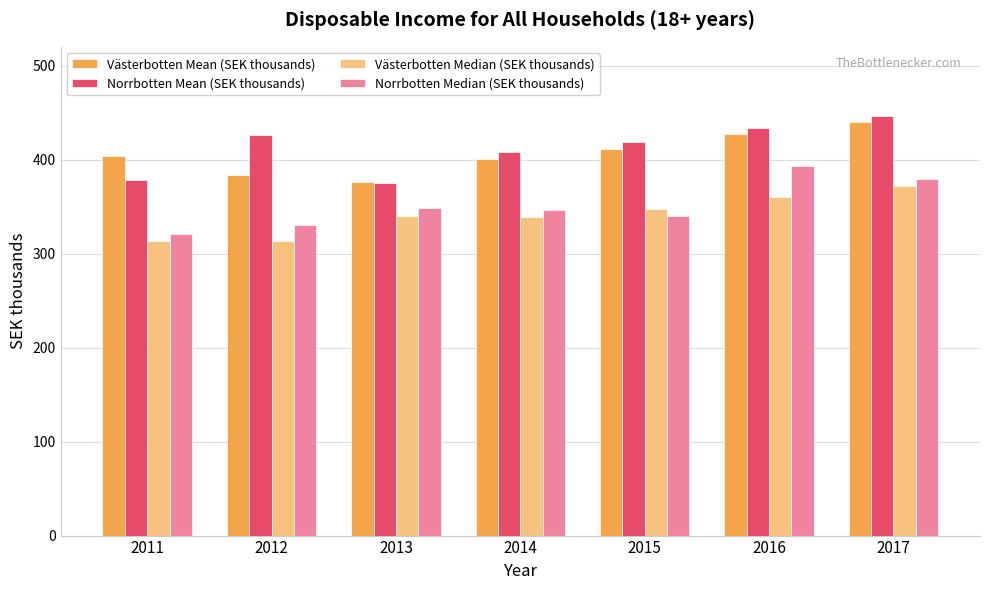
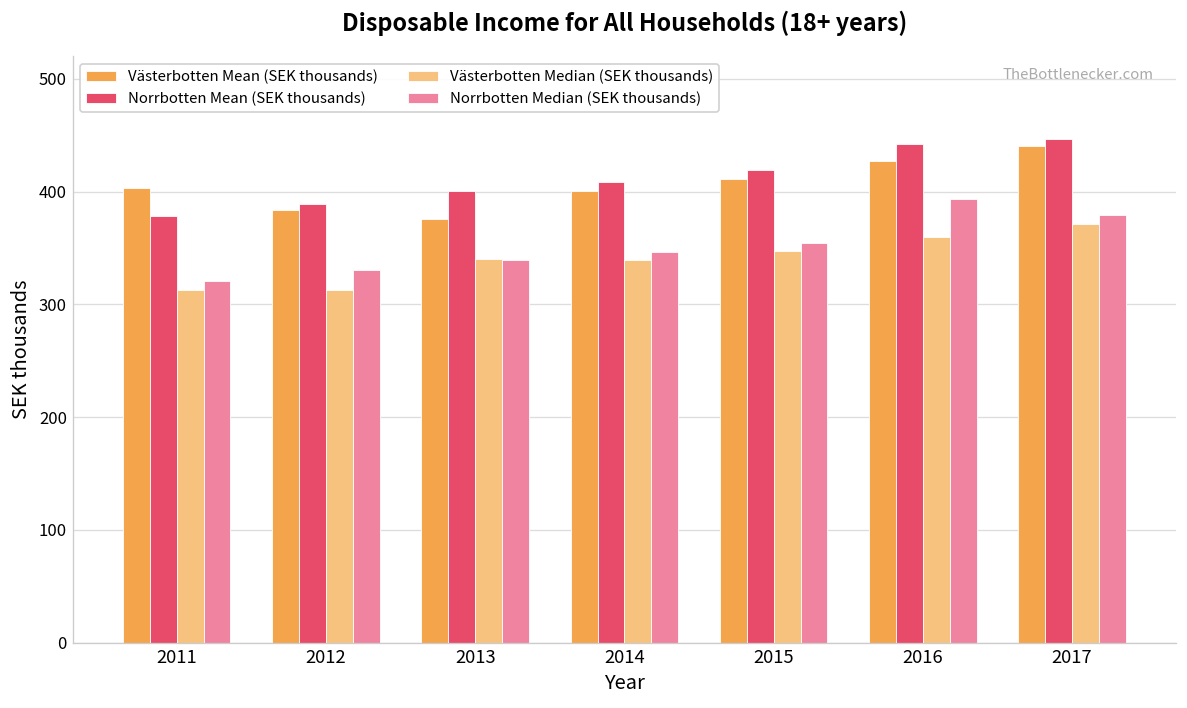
Norrbotten Mean (SEK thousands), 2012: 430 -> 390
Norrbotten Mean (SEK thousands), 2013: 370 -> 400
Norrbotten Median (SEK thousands), 2013: 350 -> 340
Norrbotten Median (SEK thousands), 2015: 340 -> 350
Norrbotten Mean (SEK thousands), 2016: 430 -> 440
